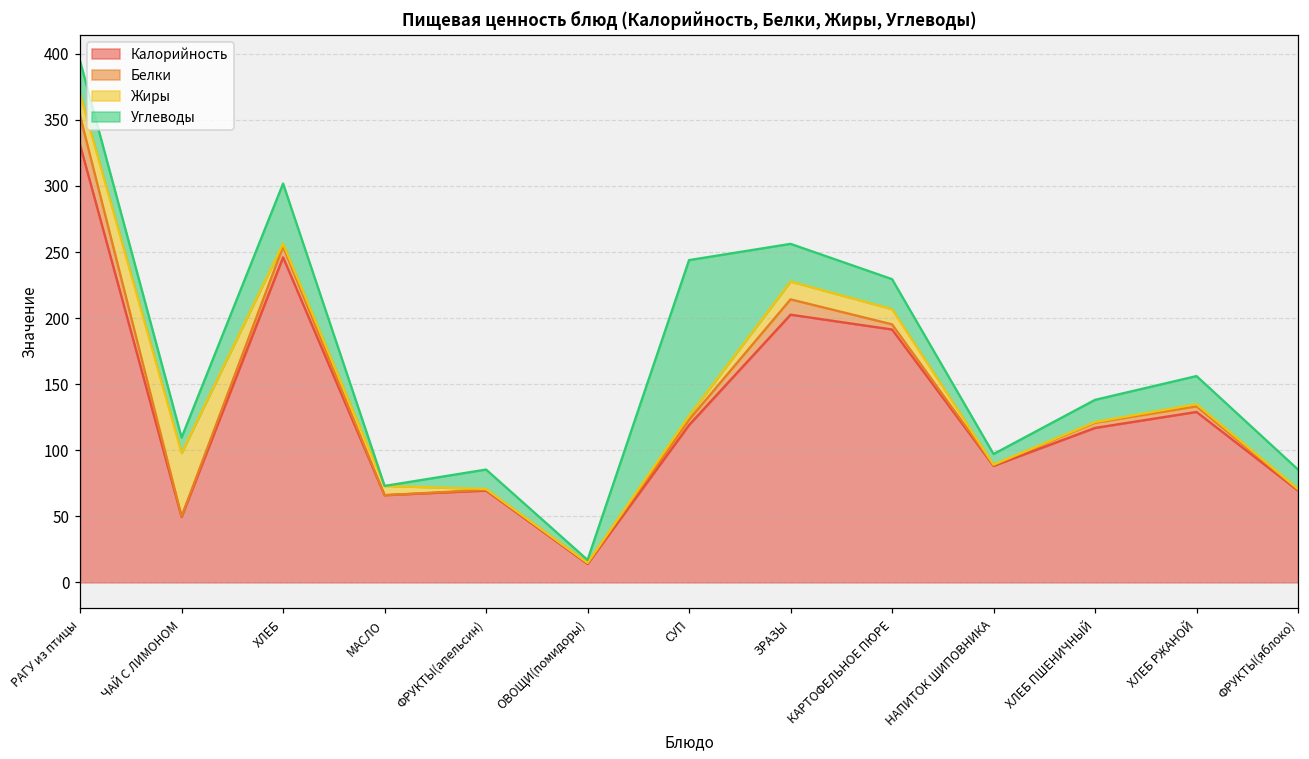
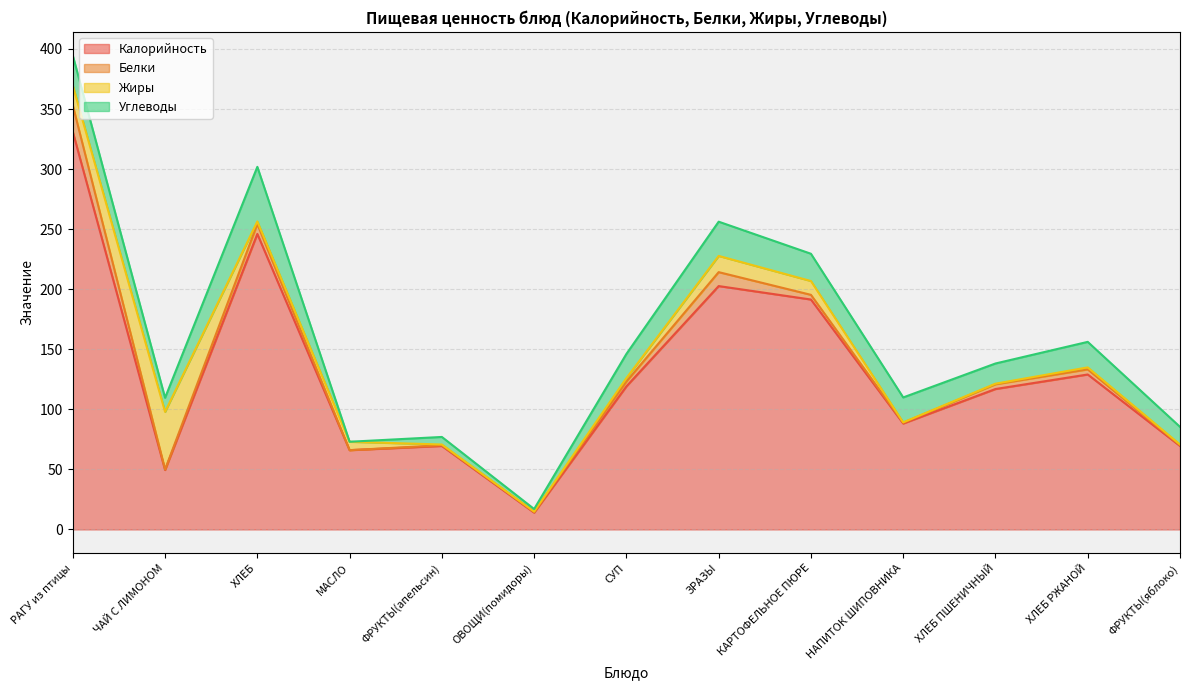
Углеводы, ФРУКТЫ(апельсин): 15 -> 6
Углеводы, СУП: 118 -> 20
Углеводы, НАПИТОК ШИПОВНИКА: 8 -> 21
